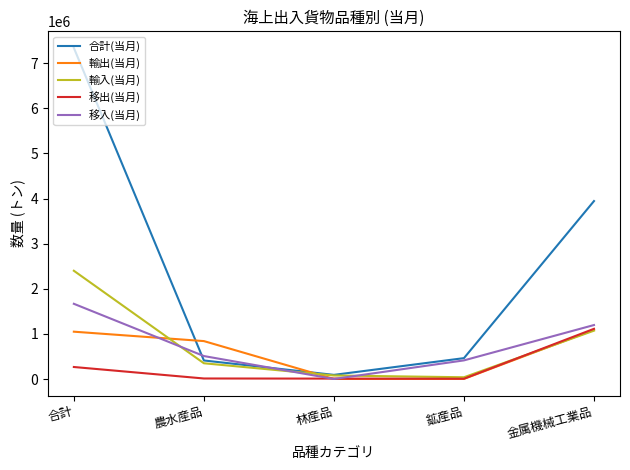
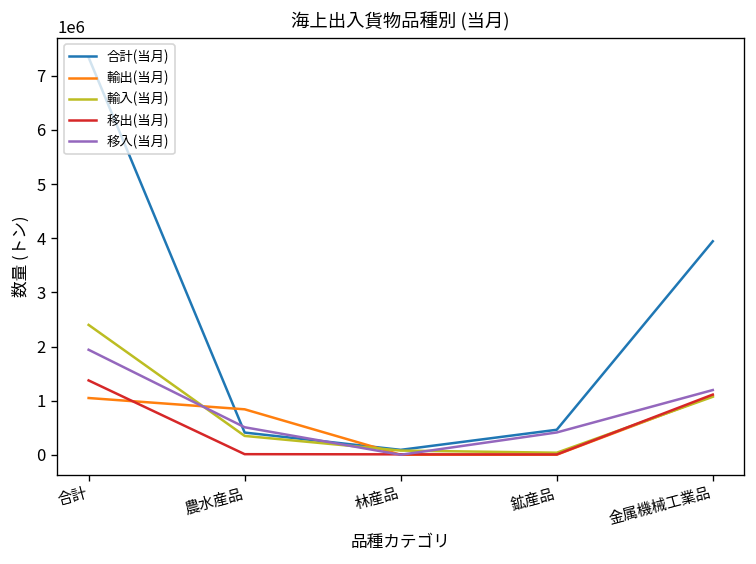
移出(当月), 合計: 300000 -> 1400000
移入(当月), 合計: 1700000 -> 1900000
